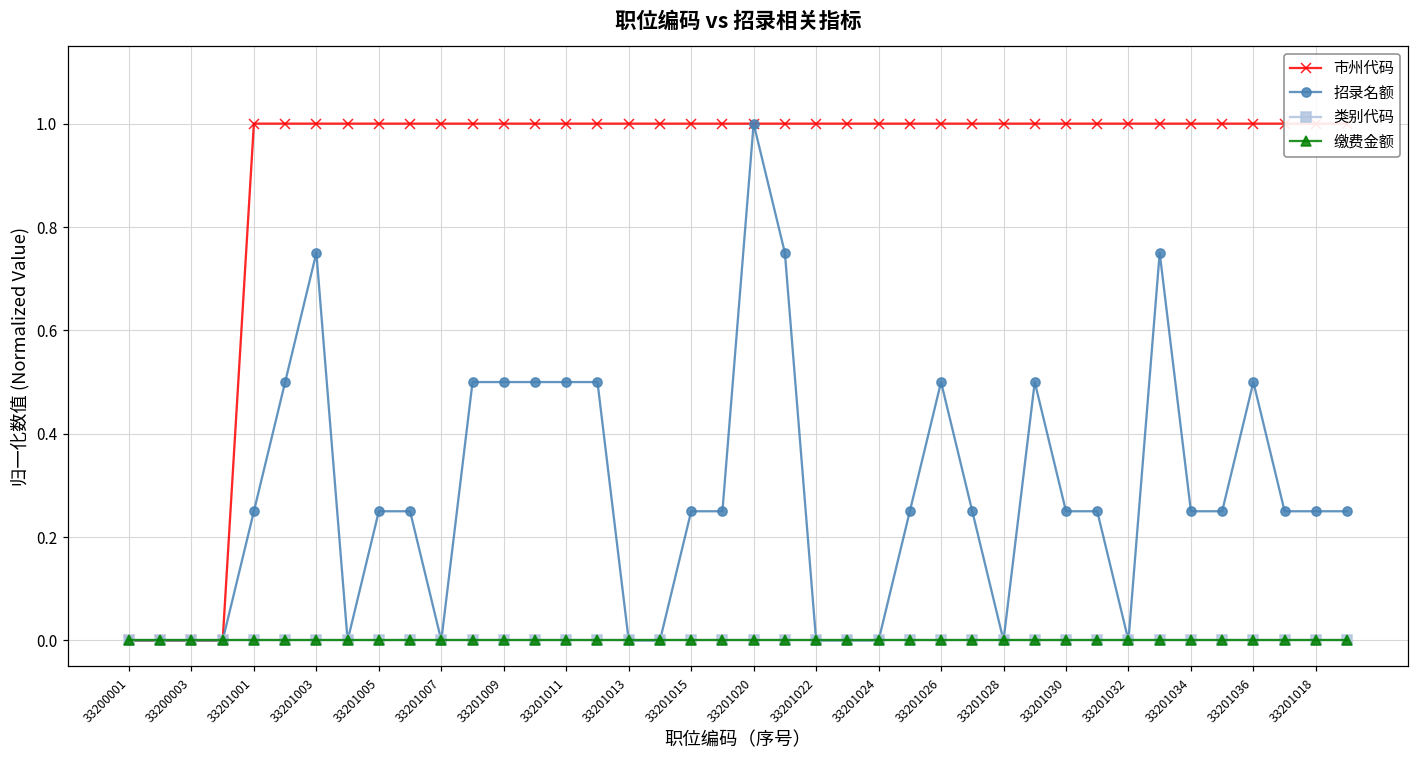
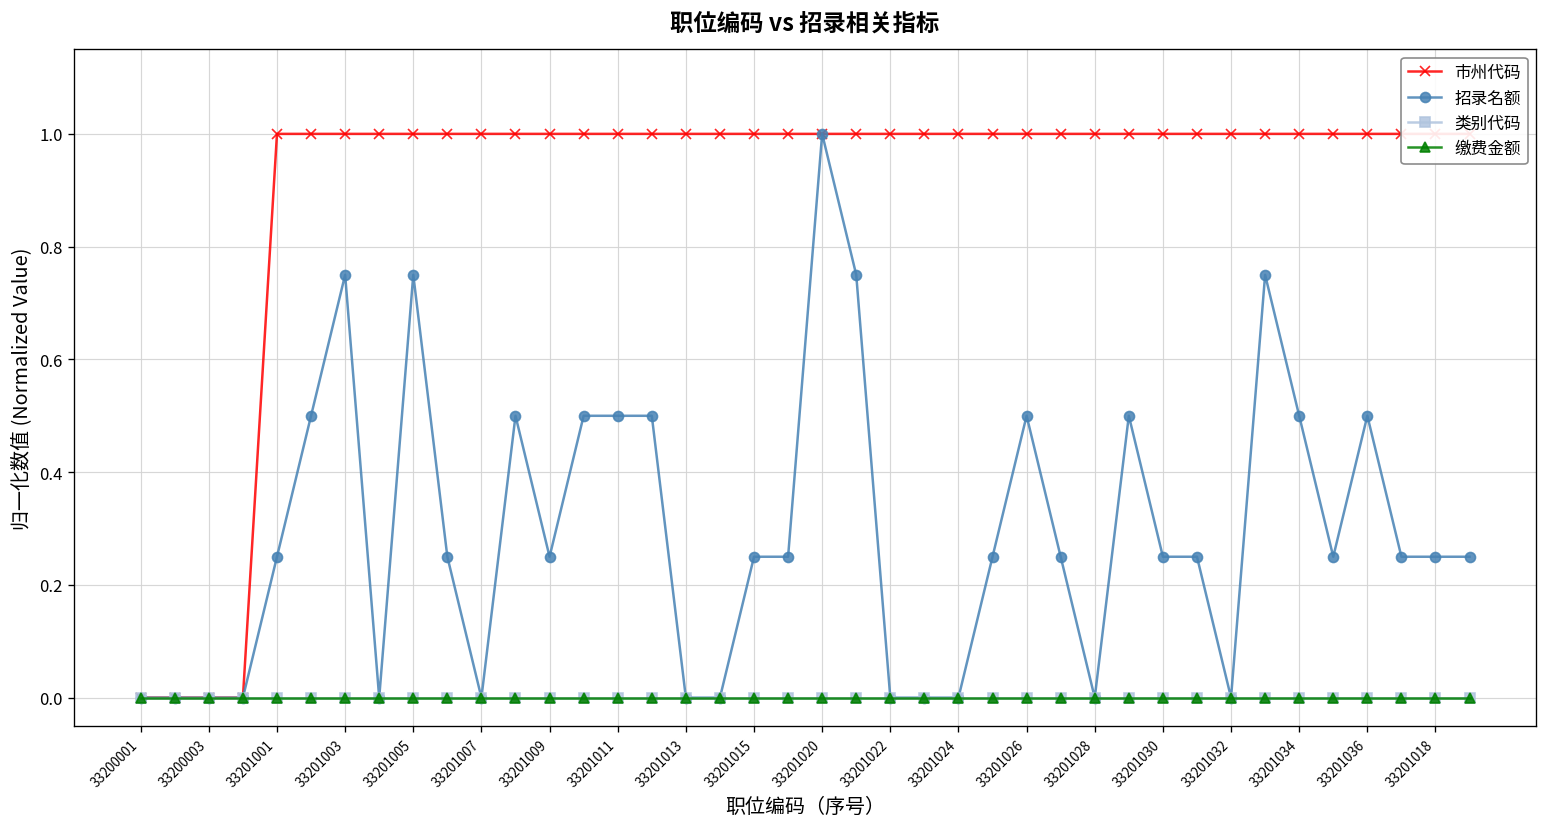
招录名额, 33201005: 0.25 -> 0.75
招录名额, 33201009: 0.50 -> 0.25
招录名额, 33201034: 0.25 -> 0.50
